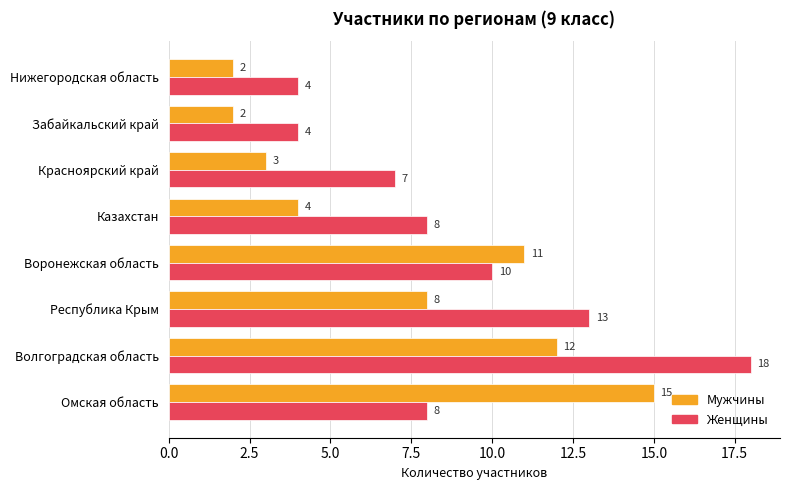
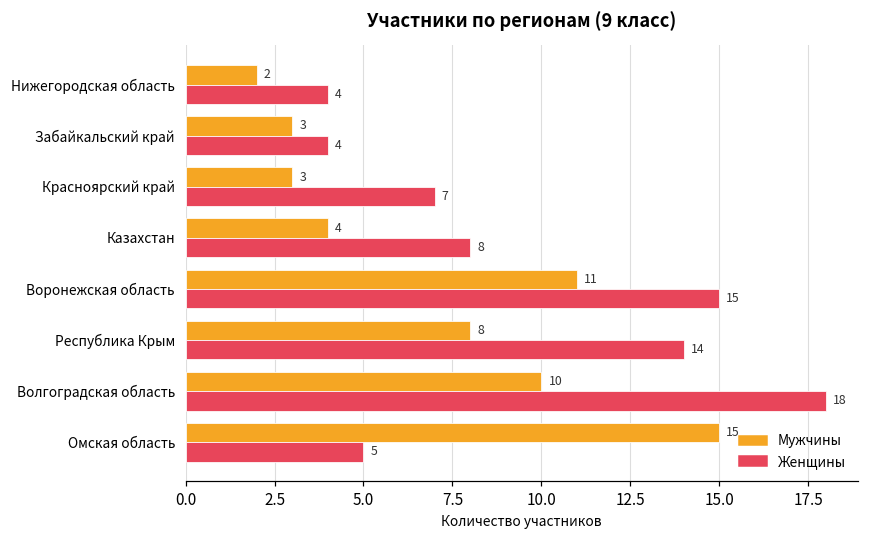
Мужчины, Забайкальский край: 2 -> 3
Женщины, Воронежская область: 10 -> 15
Женщины, Республика Крым: 13 -> 14
Мужчины, Волгоградская область: 12 -> 10
Женщины, Омская область: 8 -> 5
